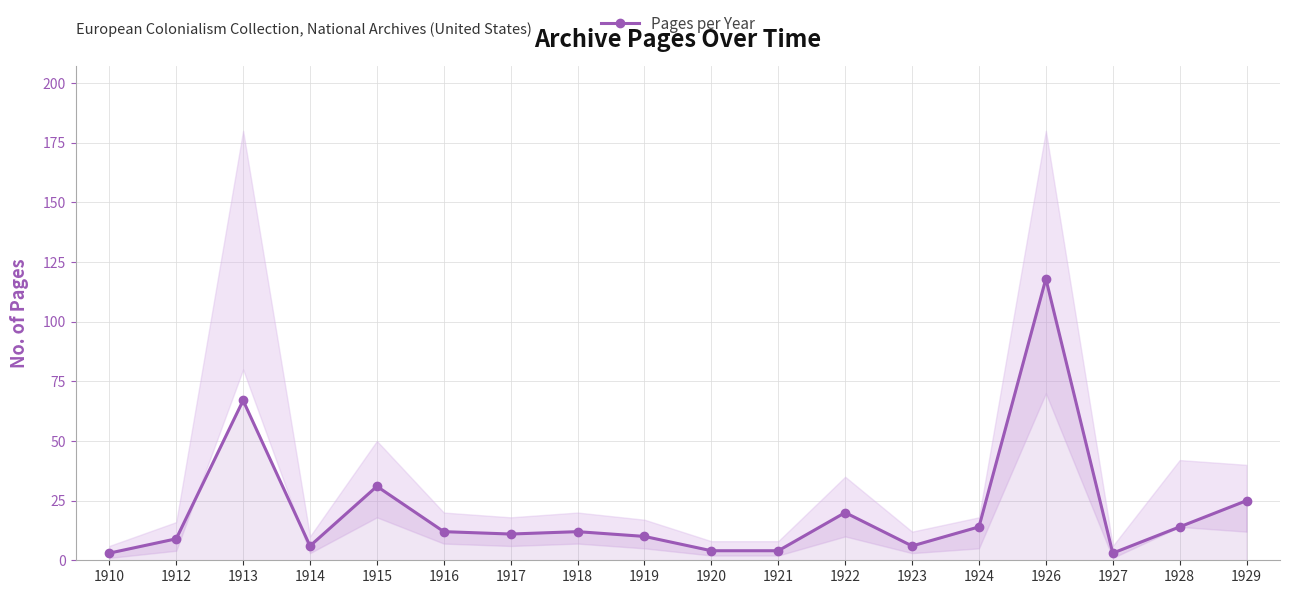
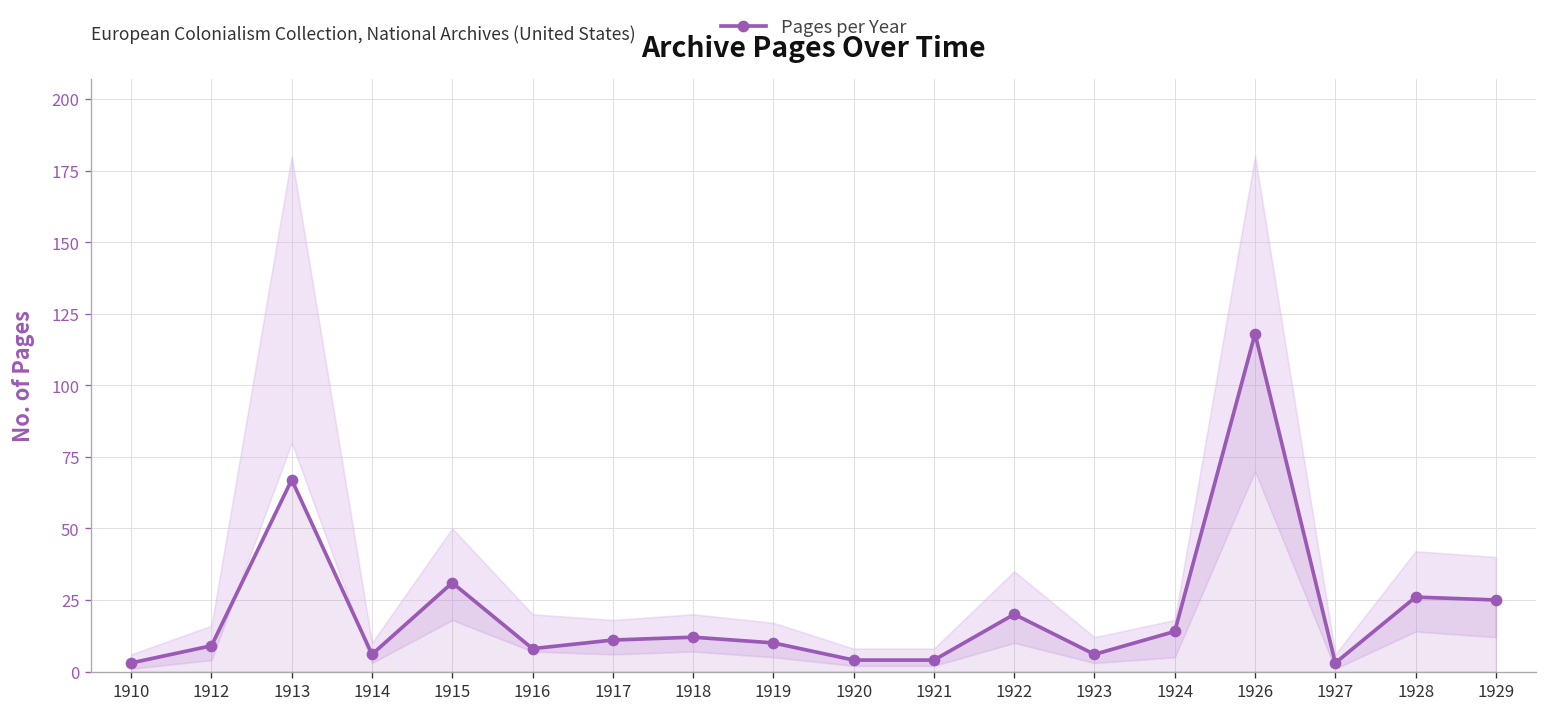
Pages per Year, 1916: 12 -> 8
Pages per Year, 1928: 14 -> 26
